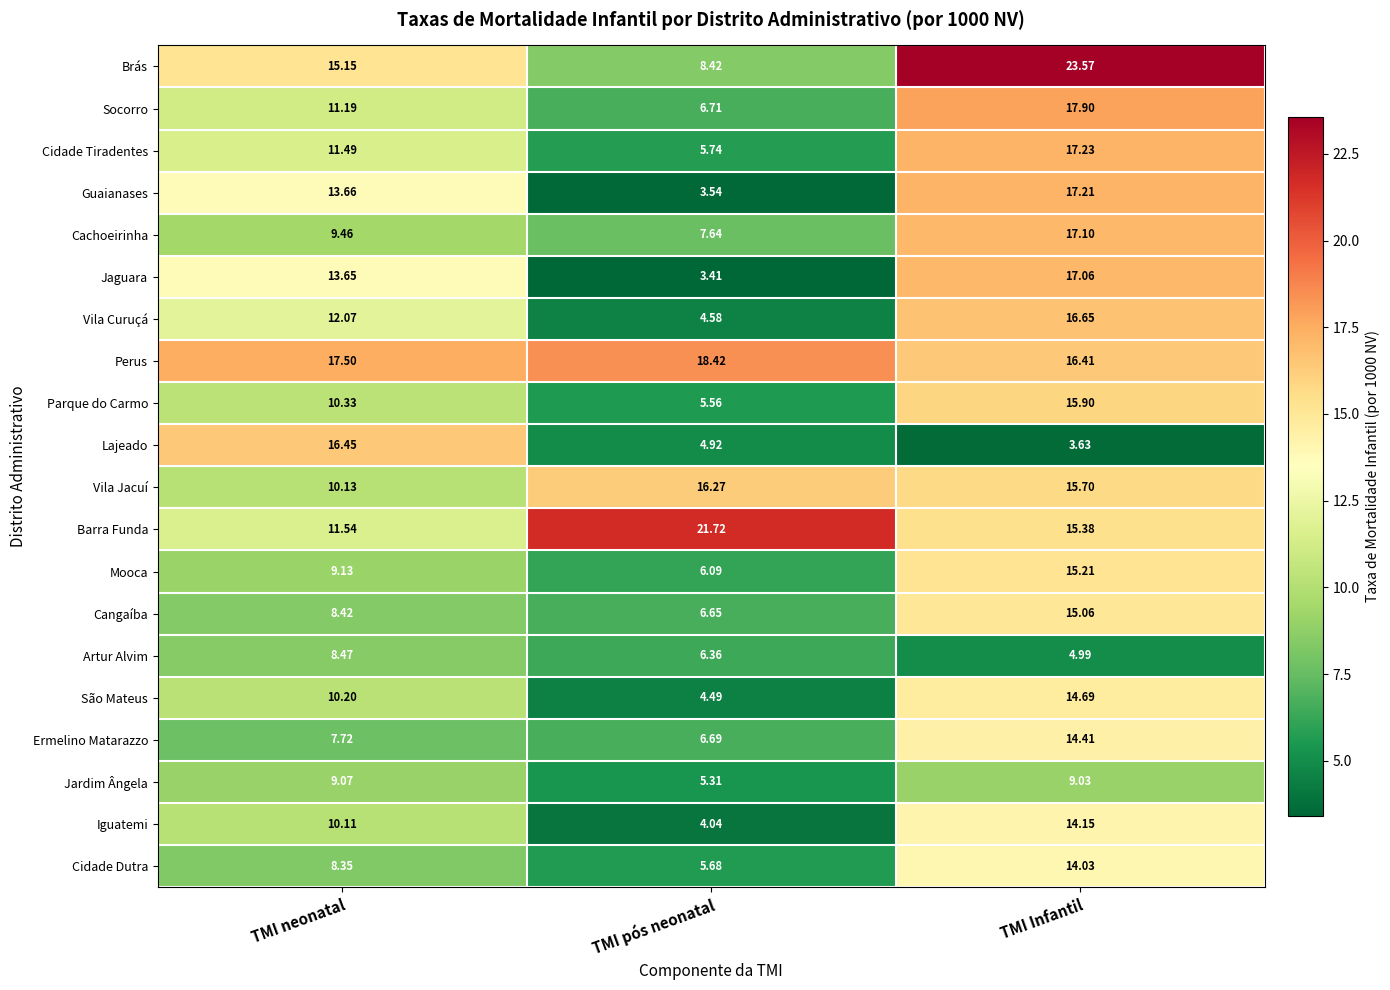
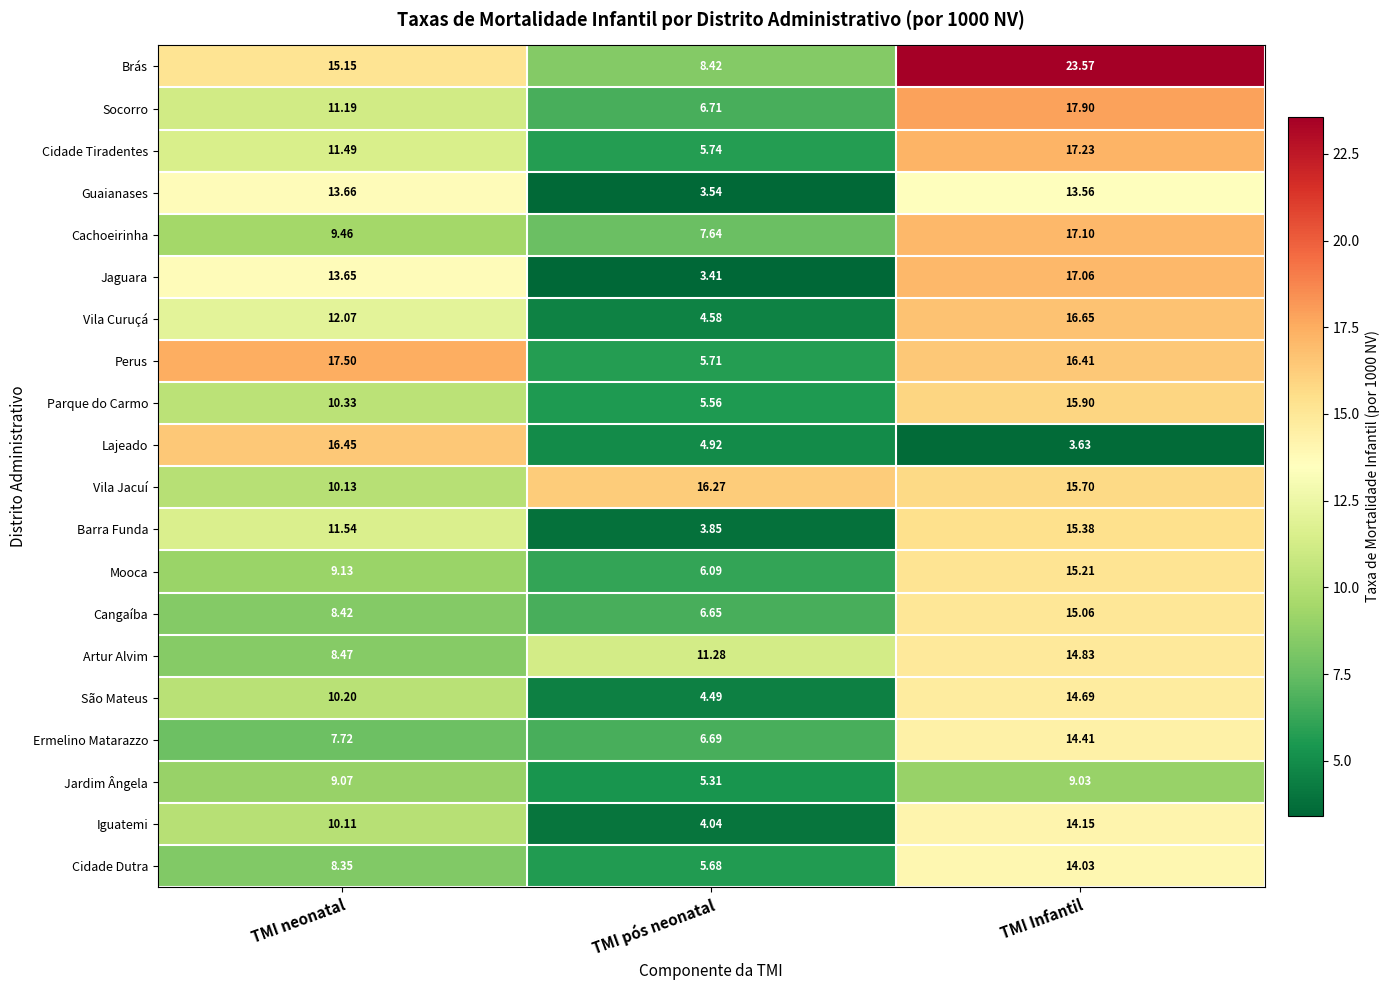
Guaianases, TMI Infantil: 17.21 -> 13.56
Perus, TMI pós neonatal: 18.42 -> 5.71
Barra Funda, TMI pós neonatal: 21.72 -> 3.85
Artur Alvim, TMI pós neonatal: 6.36 -> 11.28
Artur Alvim, TMI Infantil: 4.99 -> 14.83
